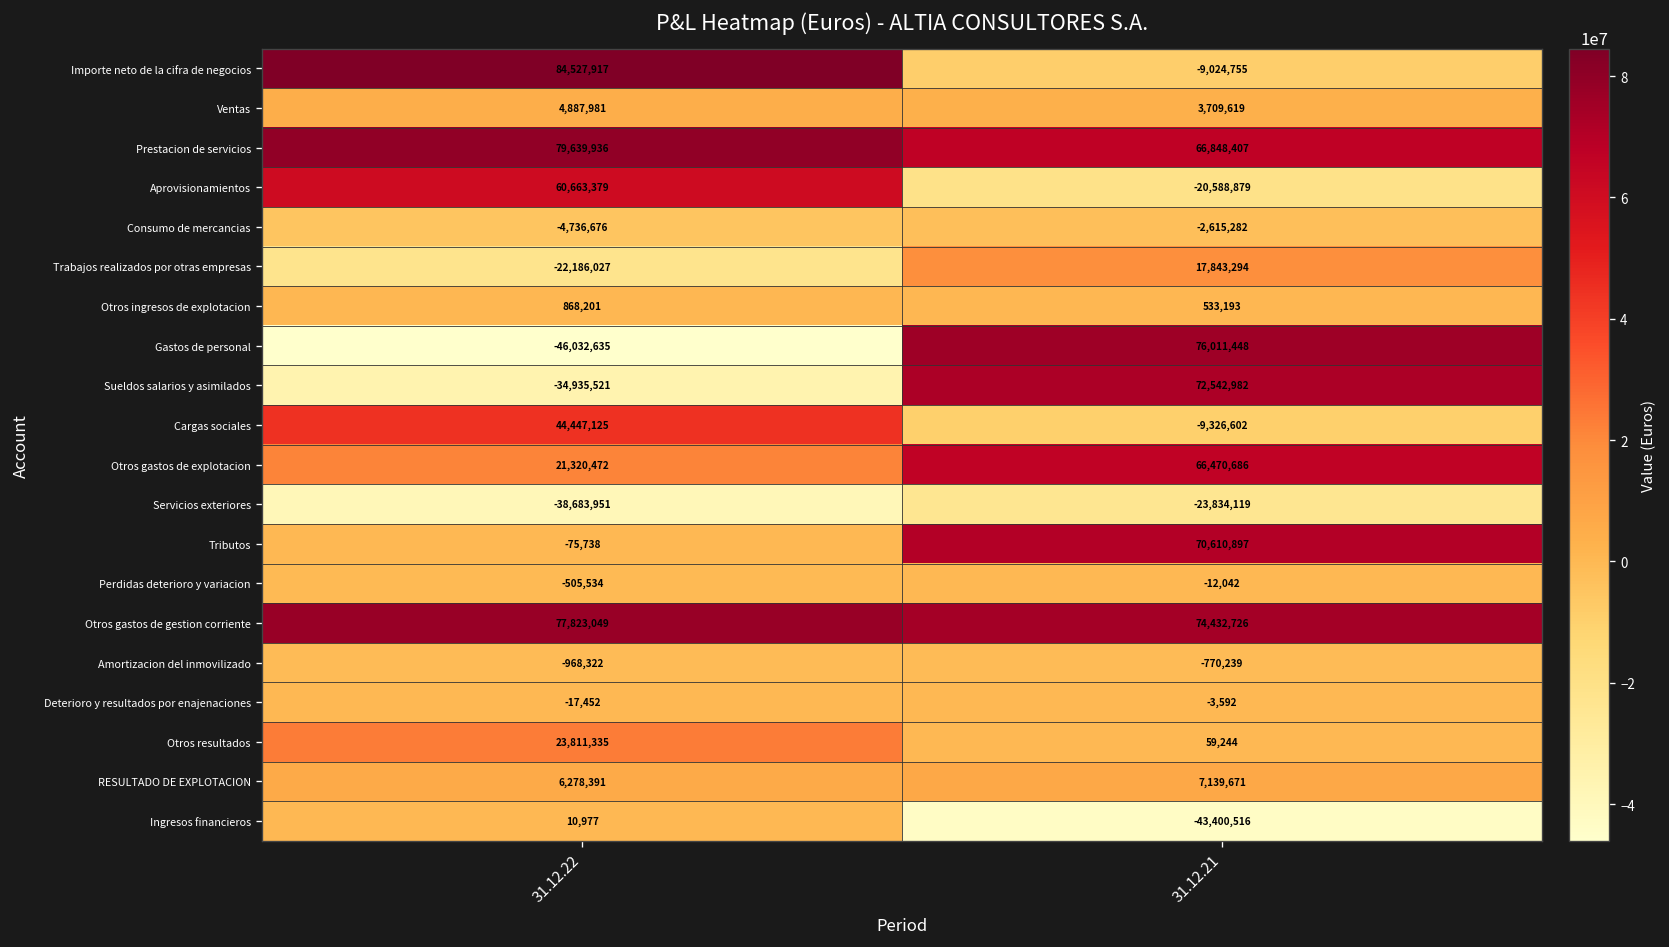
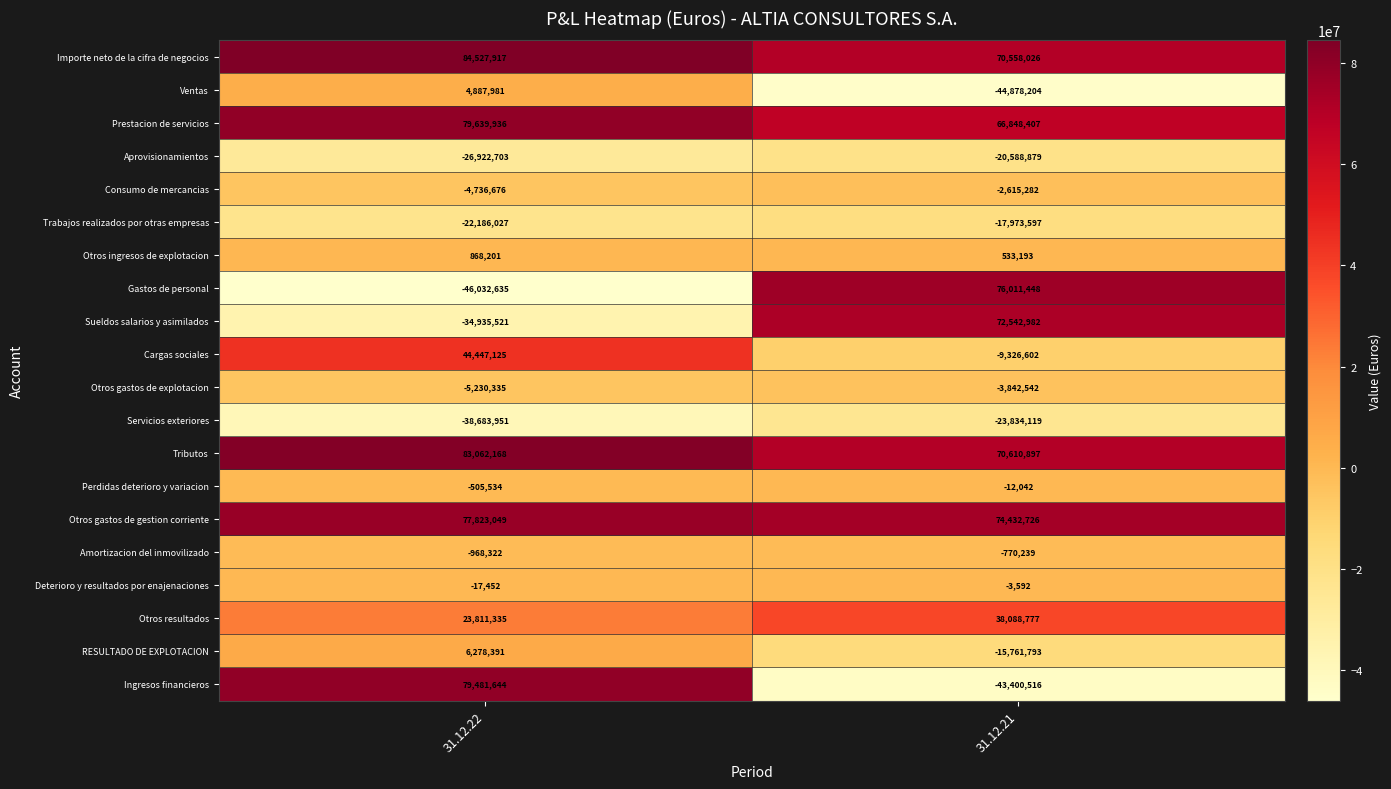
Importe neto de la cifra de negocios, 31.12.21: -9,024,755 -> 70,558,026
Ventas, 31.12.21: 3,709,619 -> -44,878,204
Aprovisionamientos, 31.12.22: 60,663,379 -> -26,922,703
Trabajos realizados por otras empresas, 31.12.21: 17,843,294 -> -17,973,597
Otros gastos de explotacion, 31.12.22: 21,320,472 -> -5,230,335
Otros gastos de explotacion, 31.12.21: 66,470,686 -> -3,842,542
Tributos, 31.12.22: -75,738 -> 83,062,168
Otros resultados, 31.12.21: 59,244 -> 38,088,777
RESULTADO DE EXPLOTACION, 31.12.21: 7,139,671 -> -15,761,793
Ingresos financieros, 31.12.22: 10,977 -> 79,481,644
